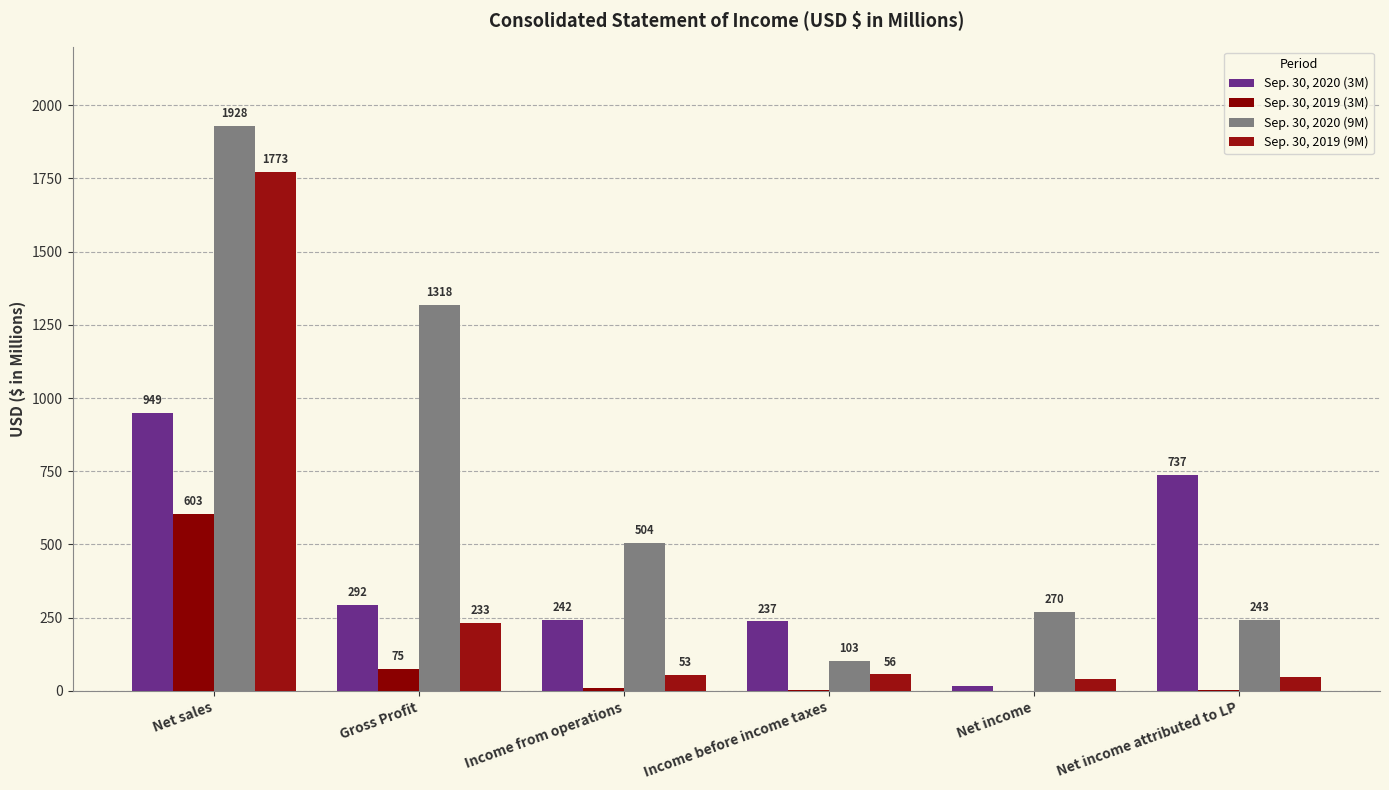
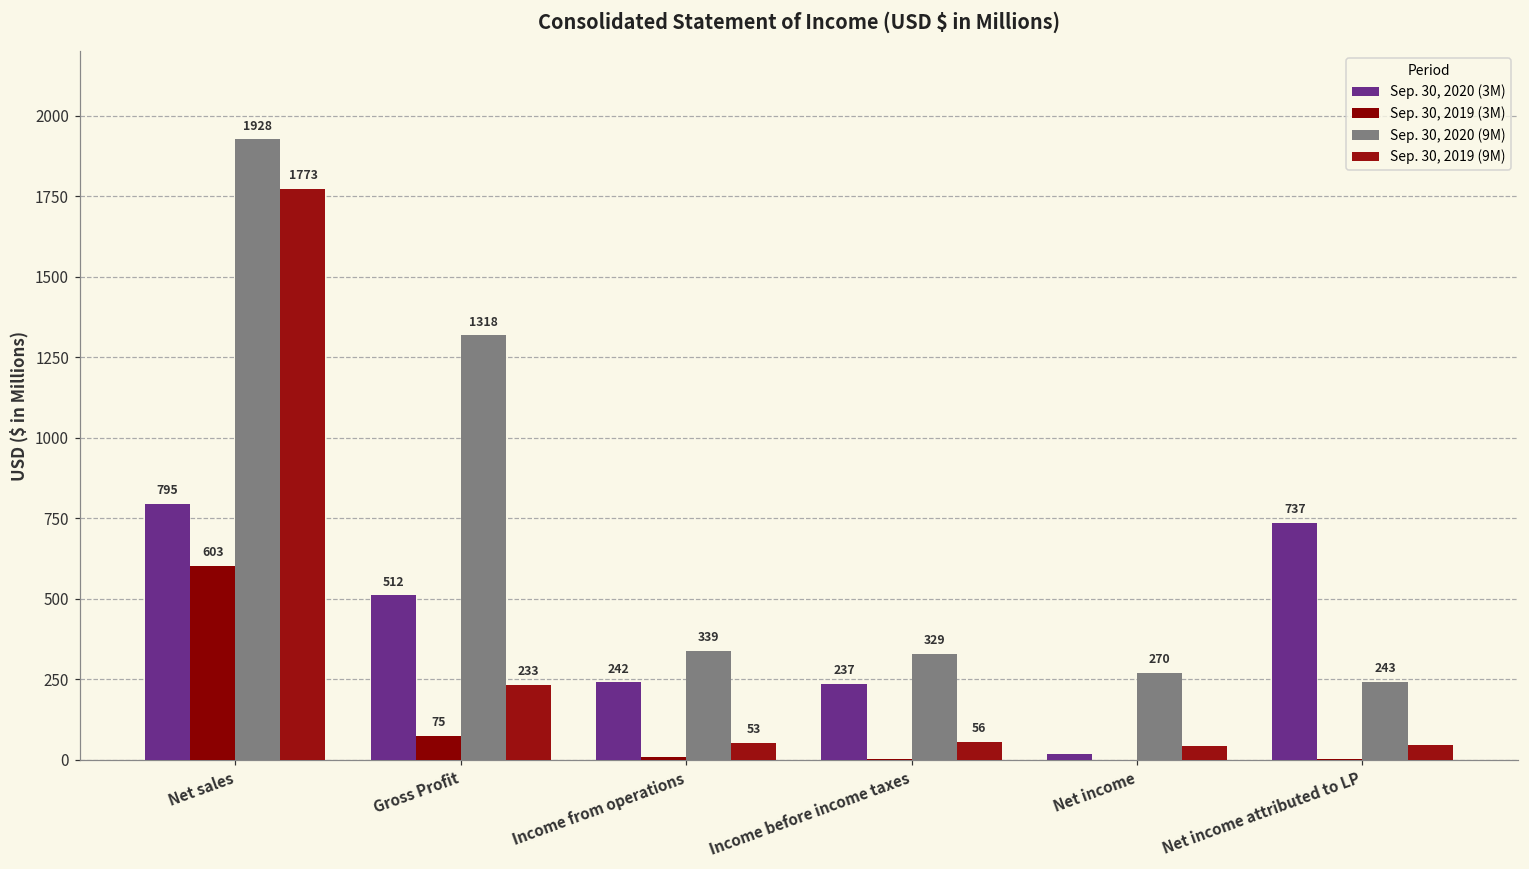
Sep. 30, 2020 (3M), Net sales: 949 -> 795
Sep. 30, 2020 (3M), Gross Profit: 292 -> 512
Sep. 30, 2020 (9M), Income from operations: 504 -> 339
Sep. 30, 2020 (9M), Income before income taxes: 103 -> 329
